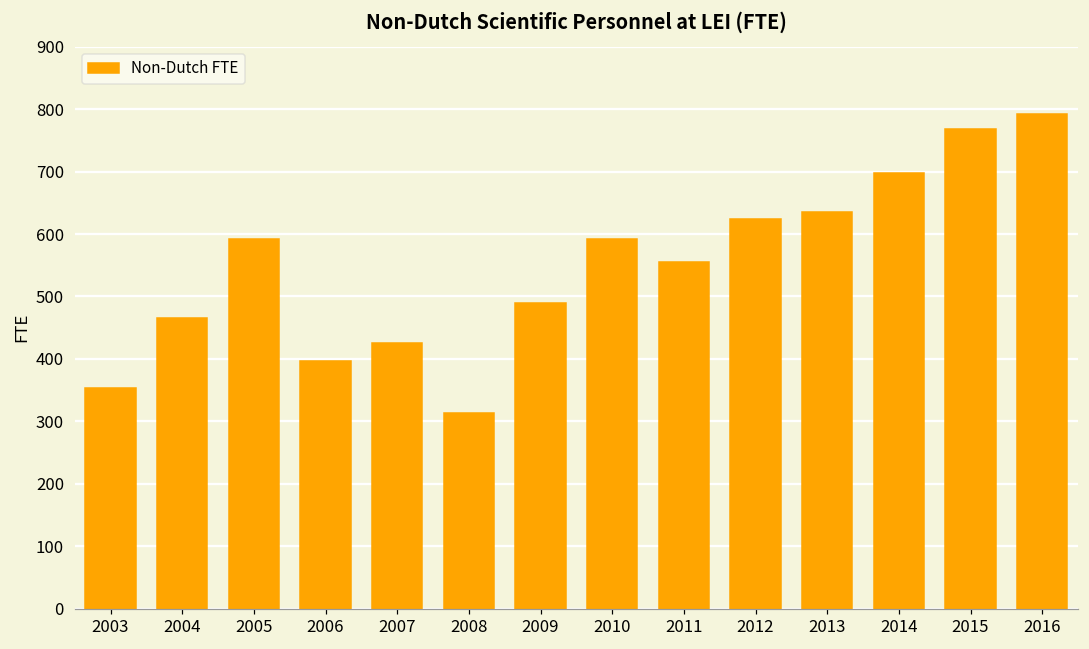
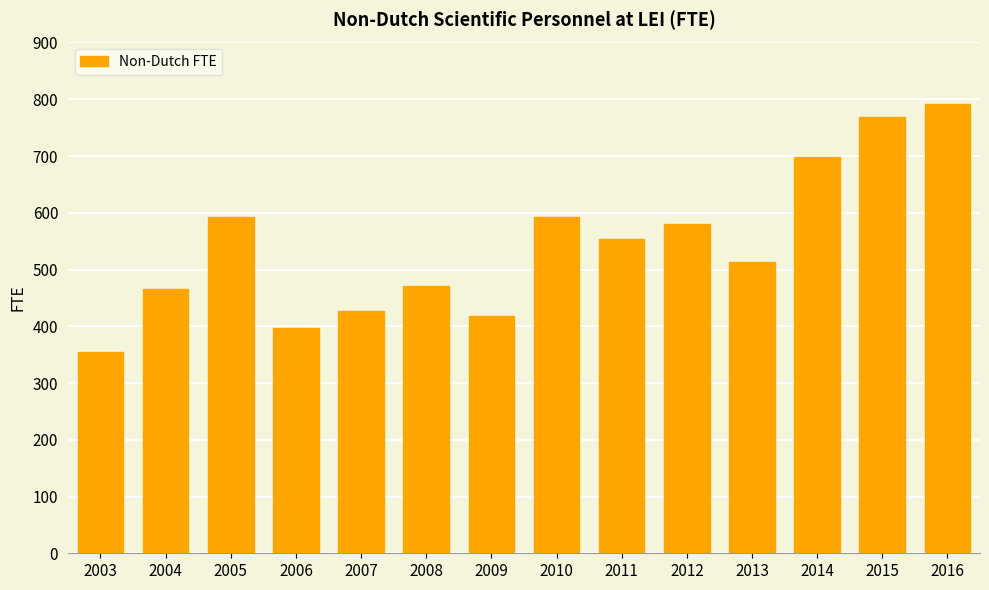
2008: 310 -> 470
2009: 490 -> 420
2012: 620 -> 580
2013: 630 -> 510
